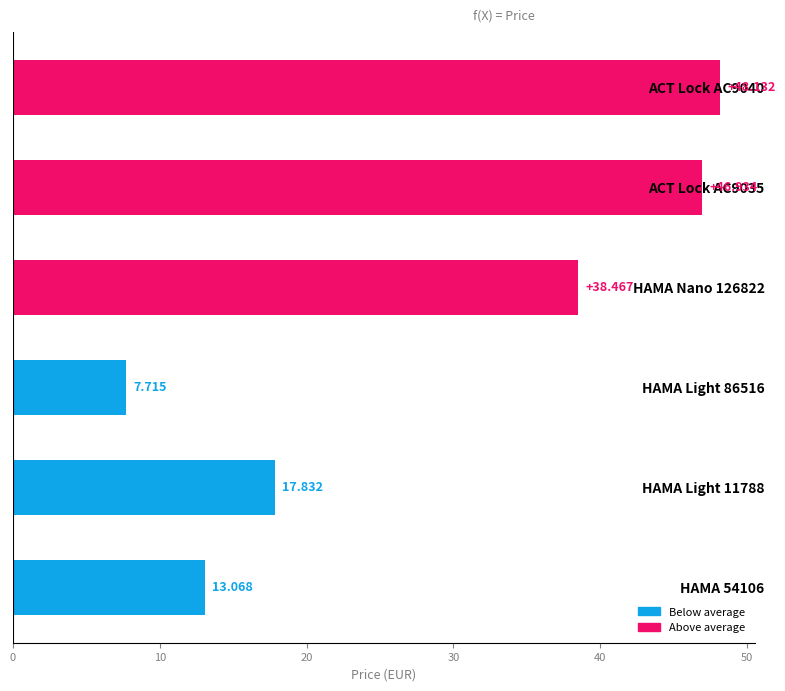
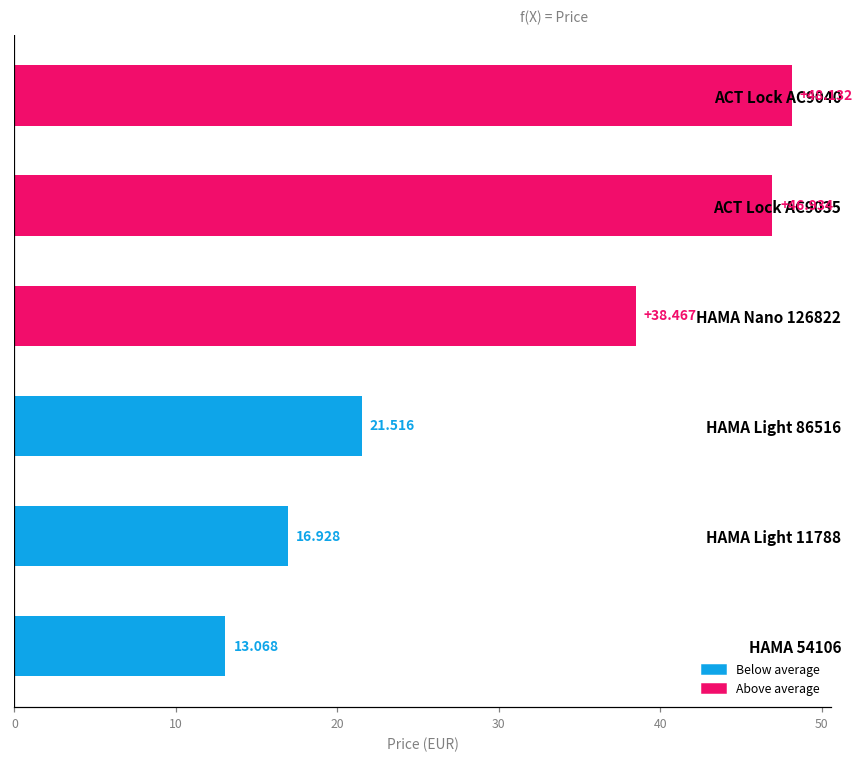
HAMA Light 86516: 7.715 -> 21.516
HAMA Light 11788: 17.832 -> 16.928
